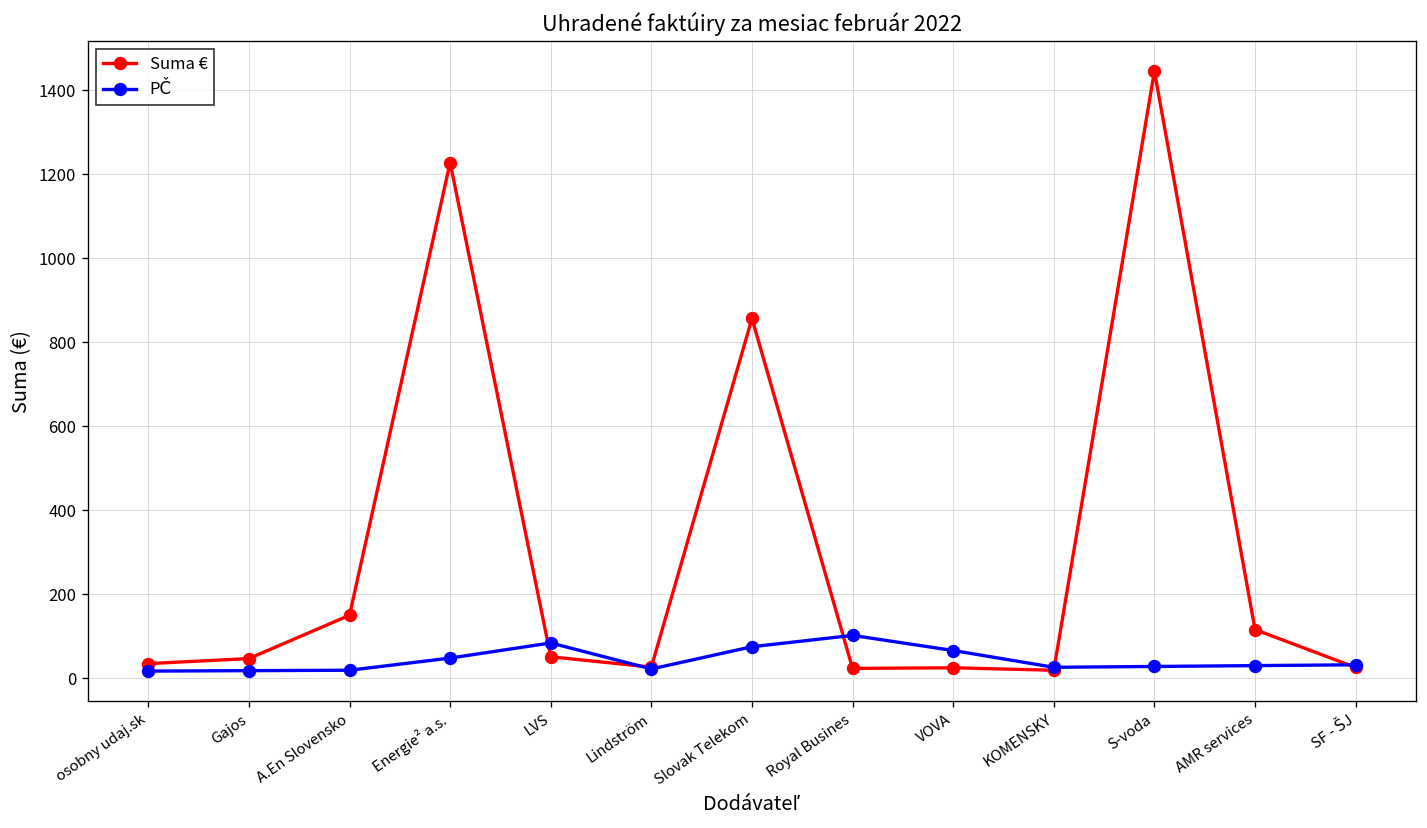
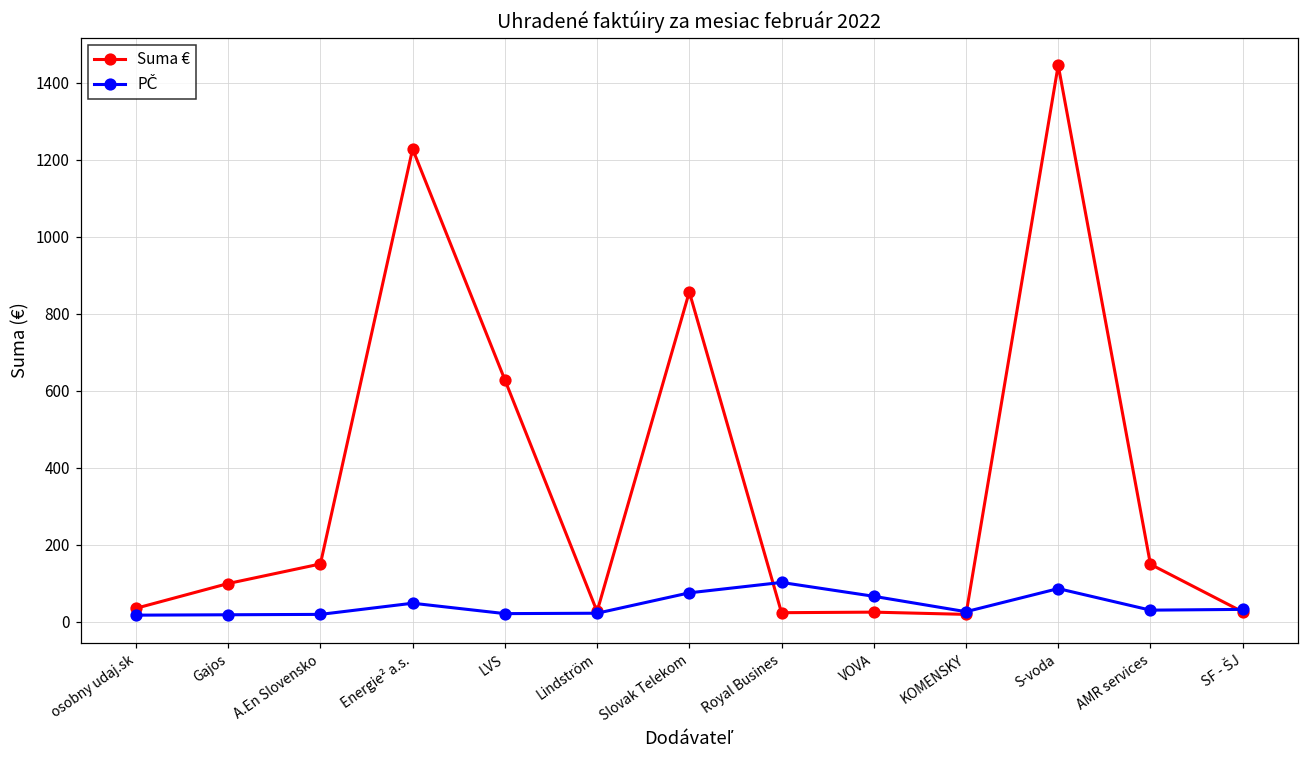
Suma €, Gajos: 50 -> 100
Suma €, LVS: 50 -> 630
PČ, LVS: 80 -> 20
PČ, S-voda: 30 -> 90
Suma €, AMR services: 120 -> 150
